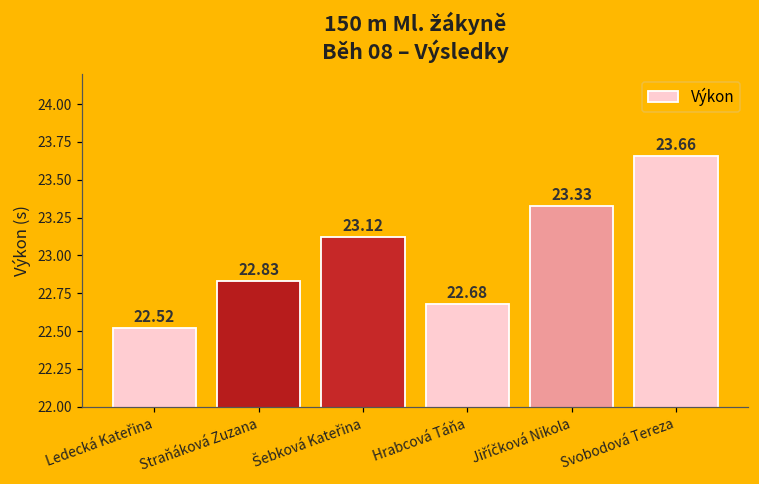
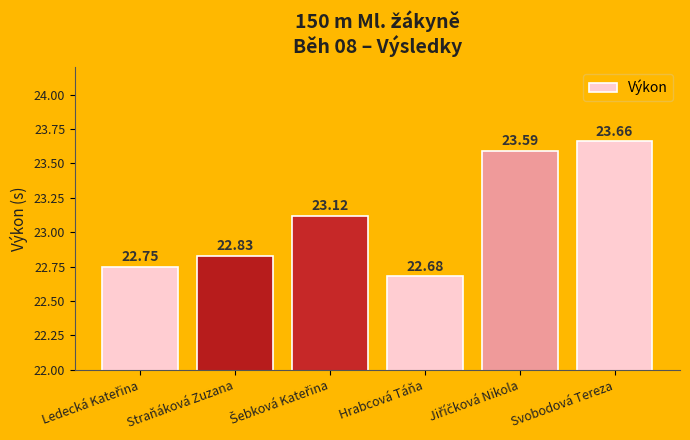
Ledecká Kateřina: 22.52 -> 22.75
Jiříčková Nikola: 23.33 -> 23.59
